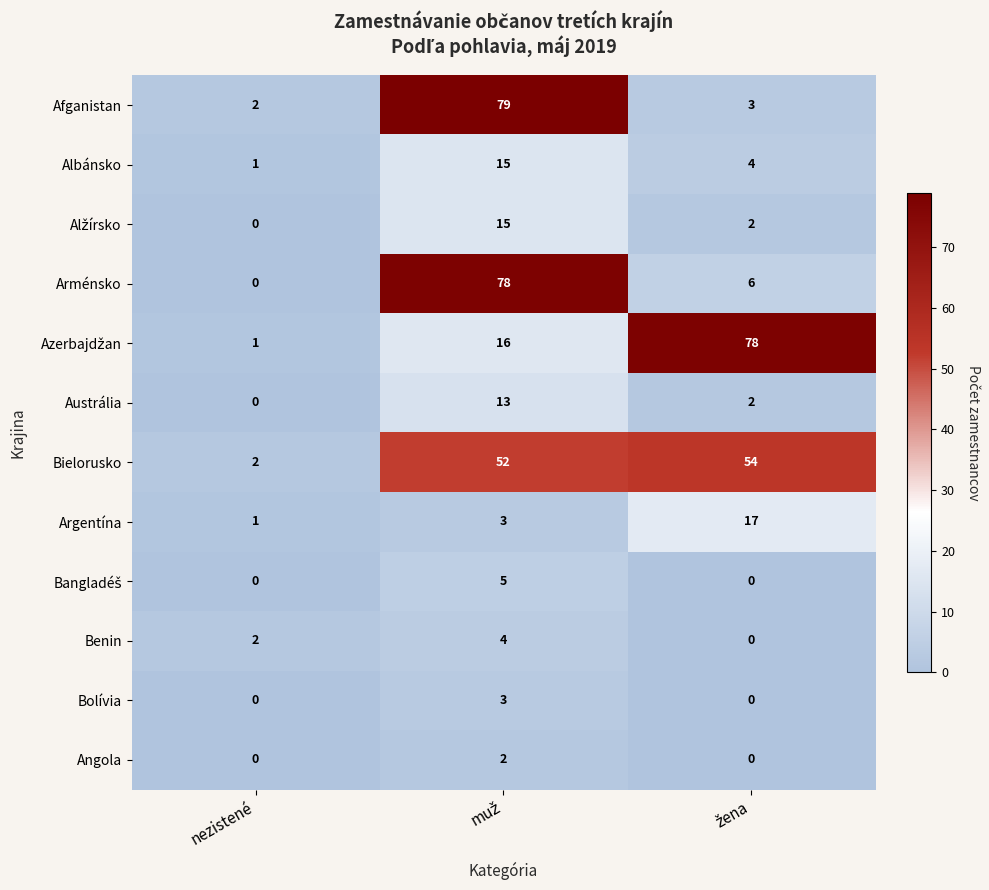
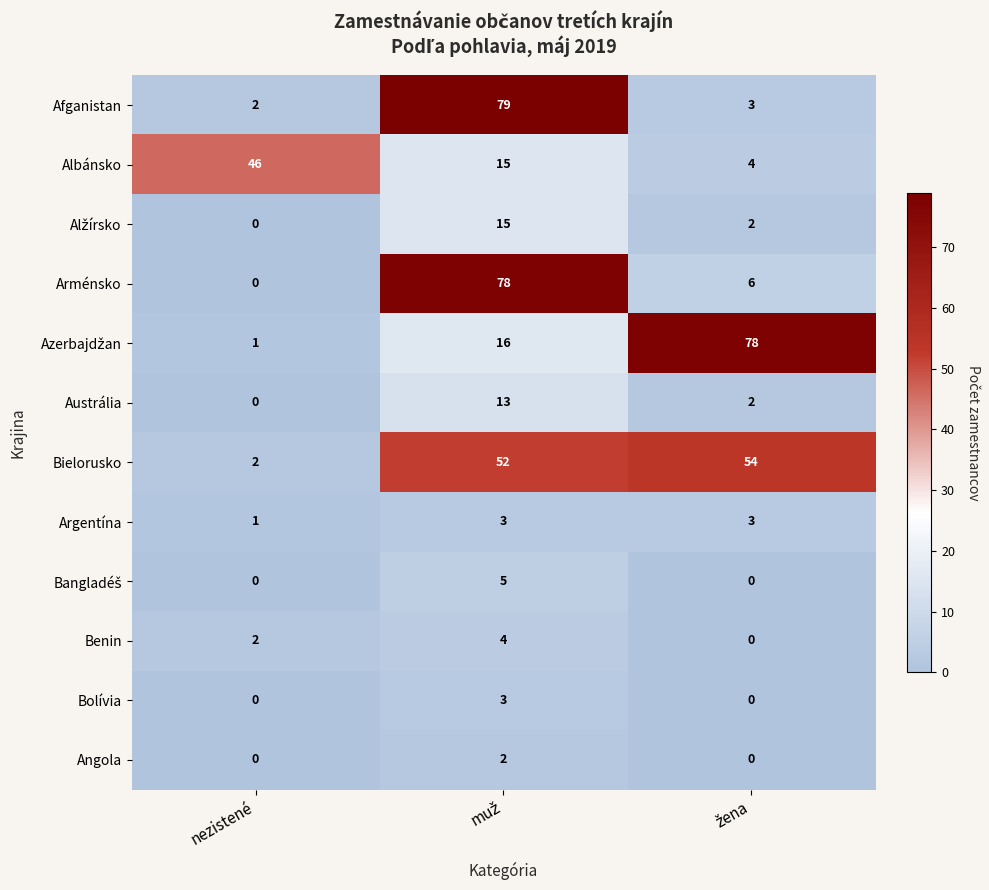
Albánsko, nezistené: 1 -> 46
Argentína, žena: 17 -> 3
